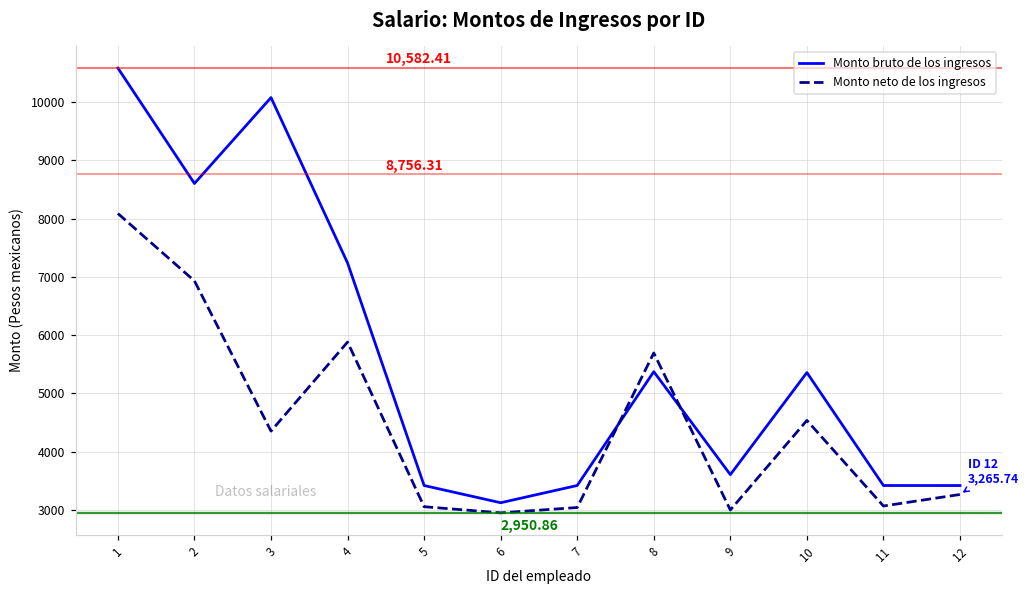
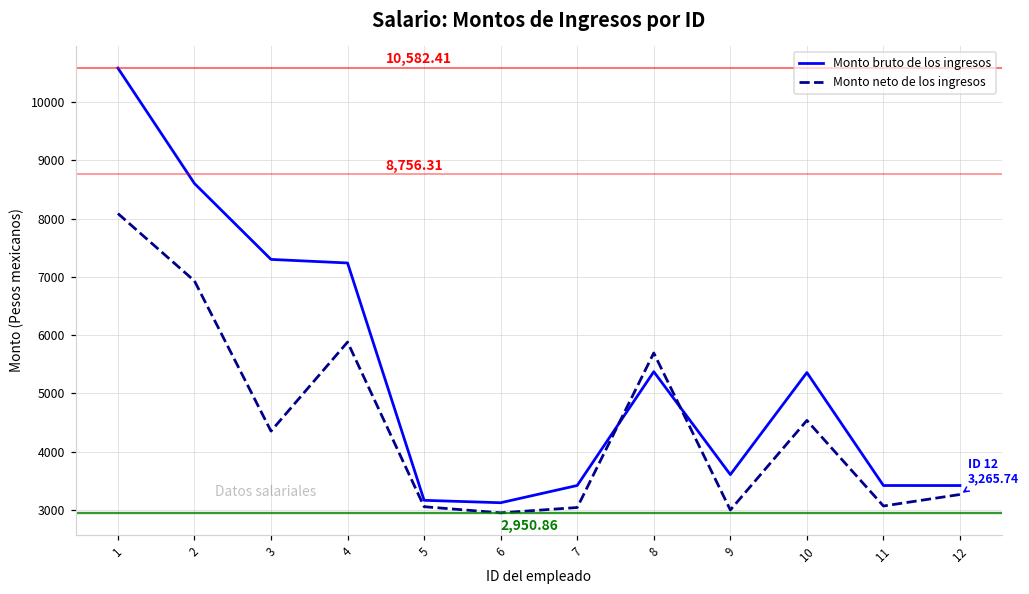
Monto bruto de los ingresos, 3: 10100 -> 7300
Monto bruto de los ingresos, 5: 3400 -> 3200
